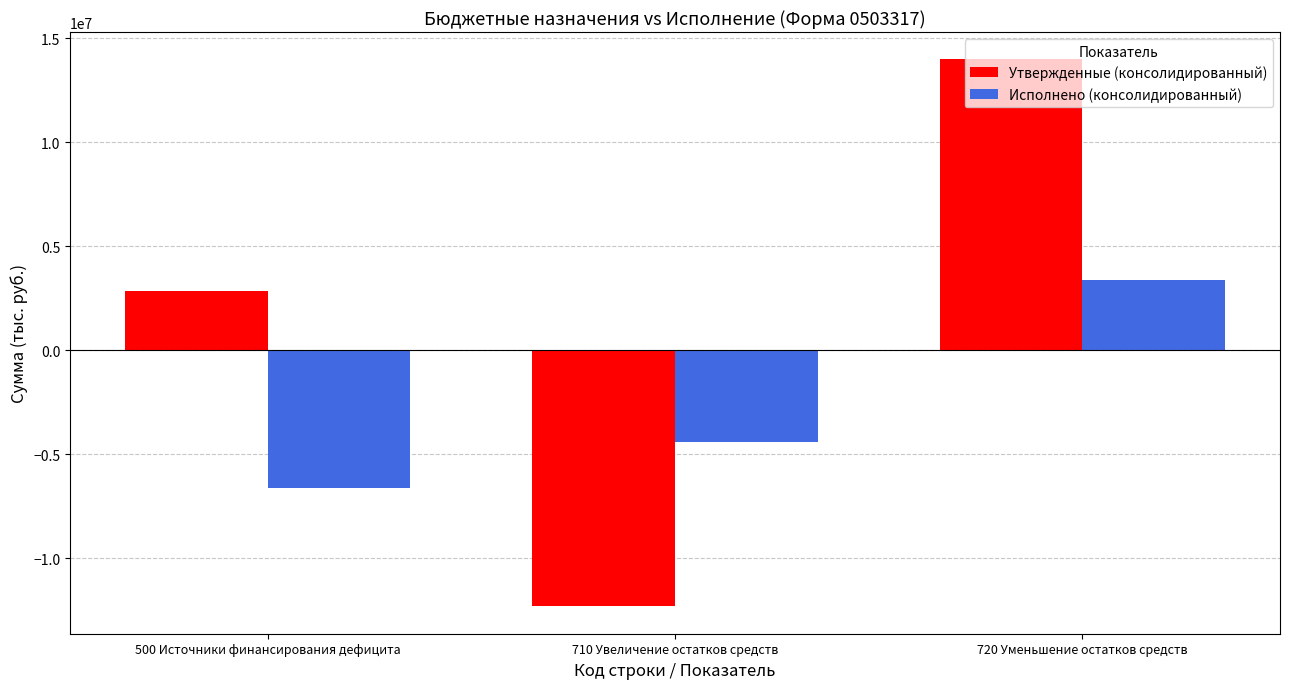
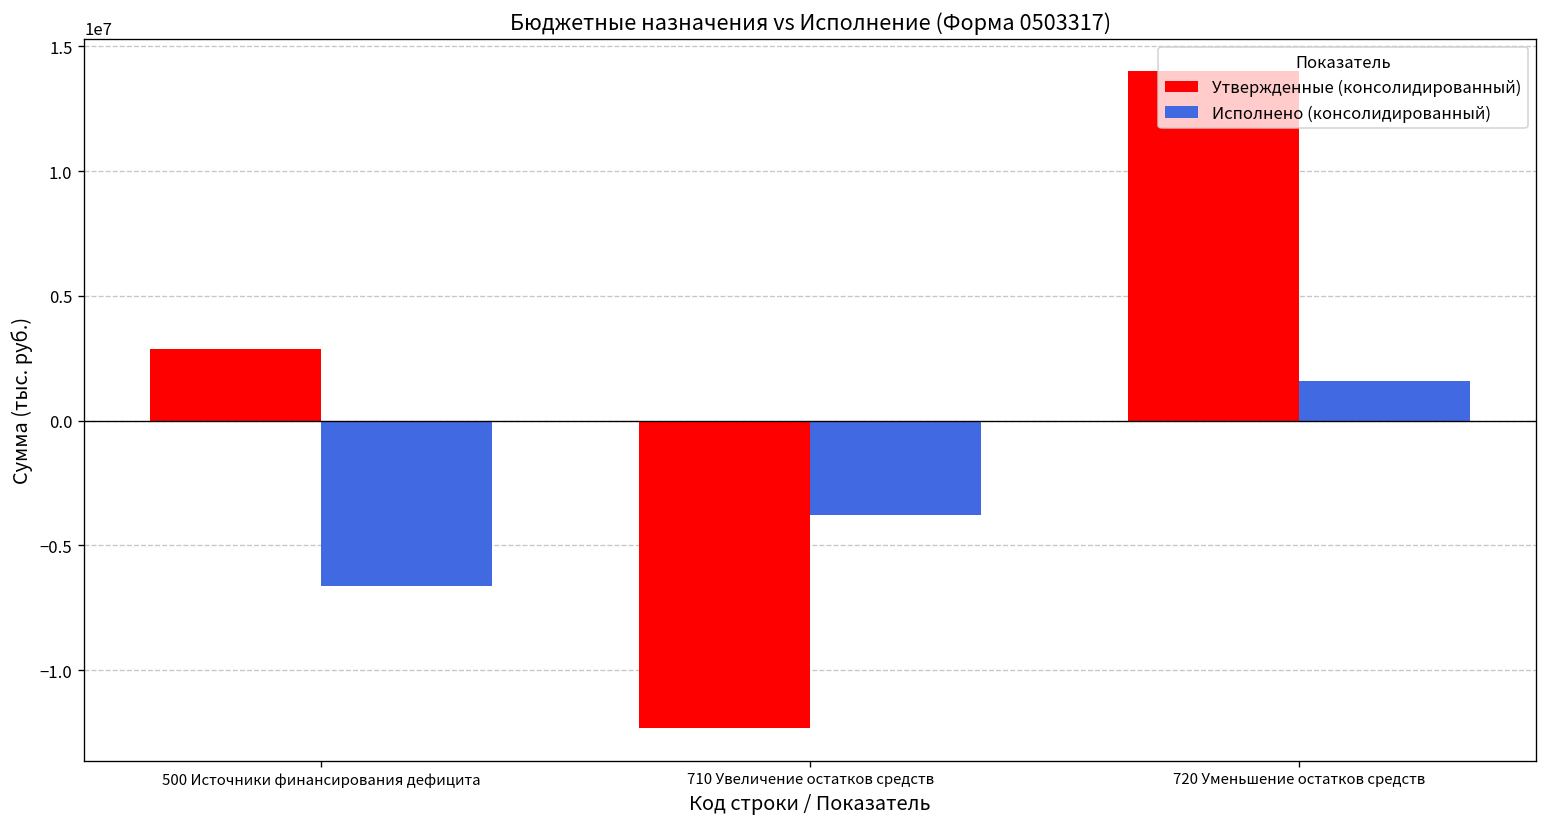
Исполнено (консолидированный), 710 Увеличение остатков средств: -4400000 -> -3800000
Исполнено (консолидированный), 720 Уменьшение остатков средств: 3400000 -> 1600000
